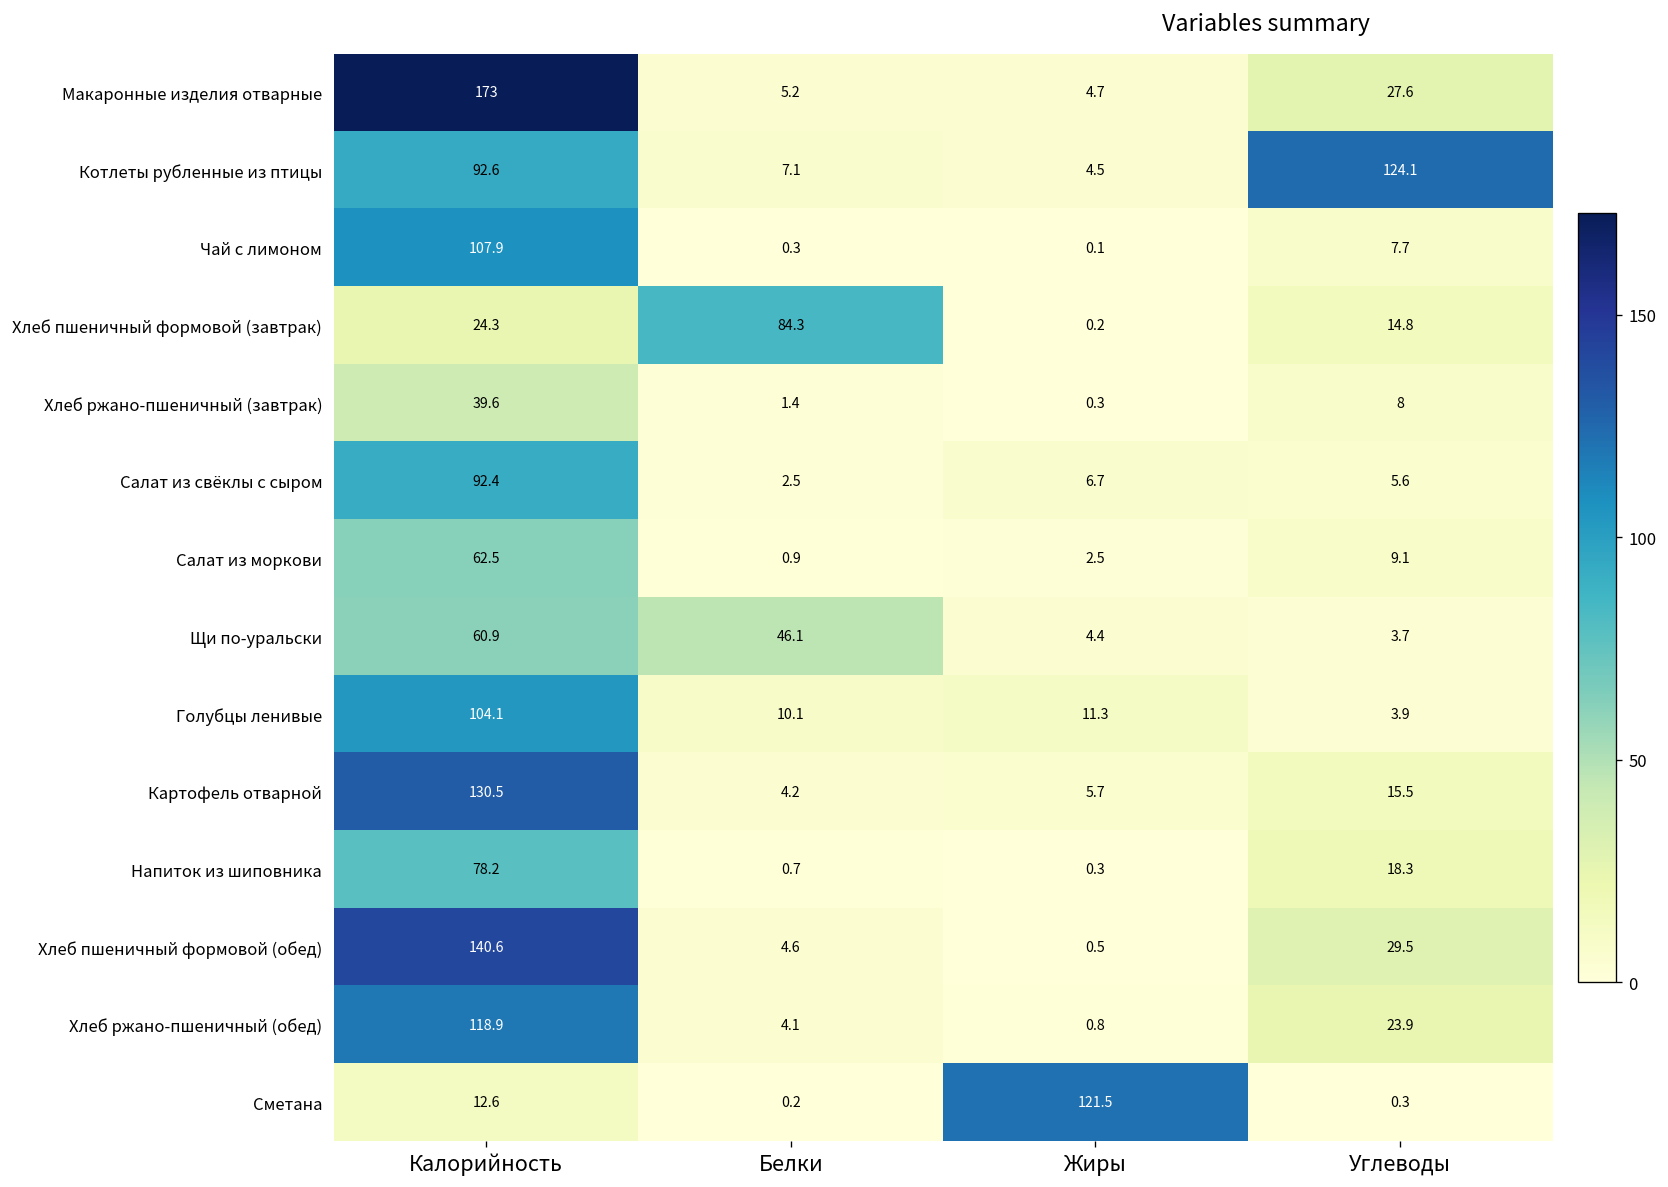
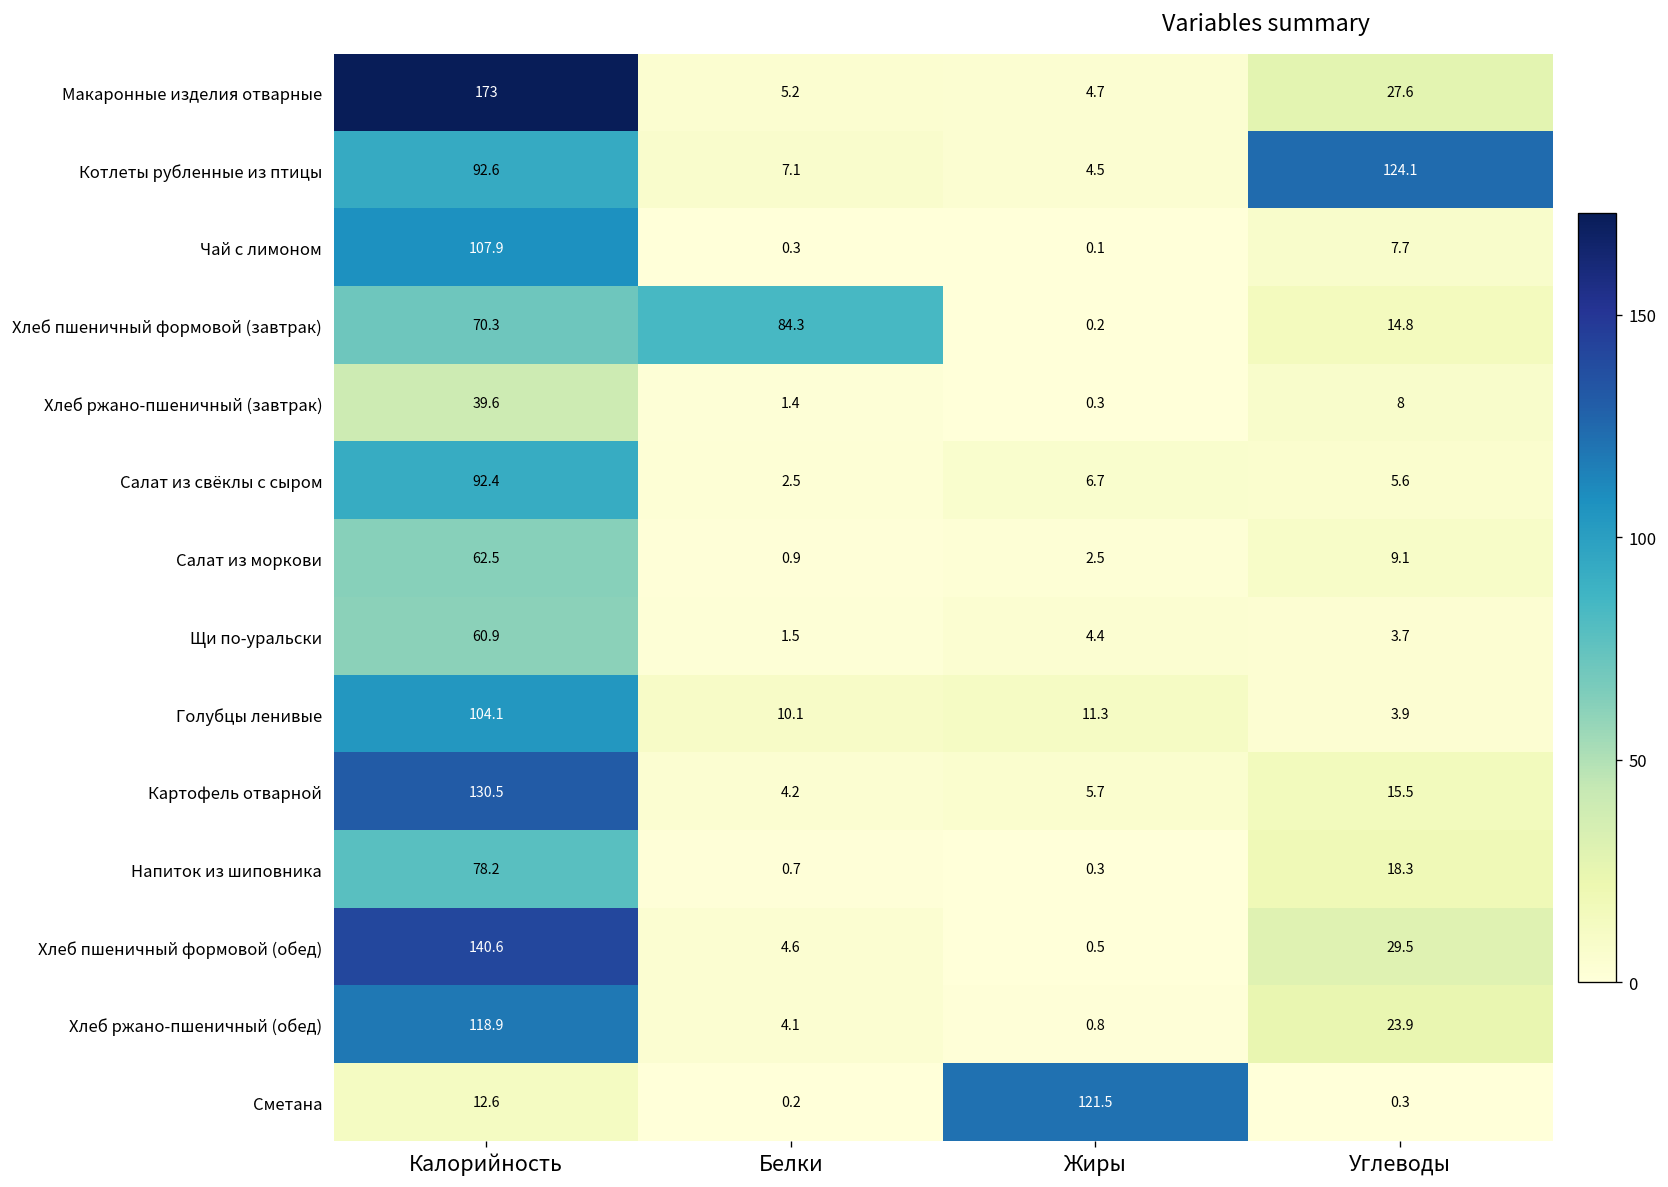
Хлеб пшеничный формовой (завтрак), Калорийность: 24.3 -> 70.3
Щи по-уральски, Белки: 46.1 -> 1.5
